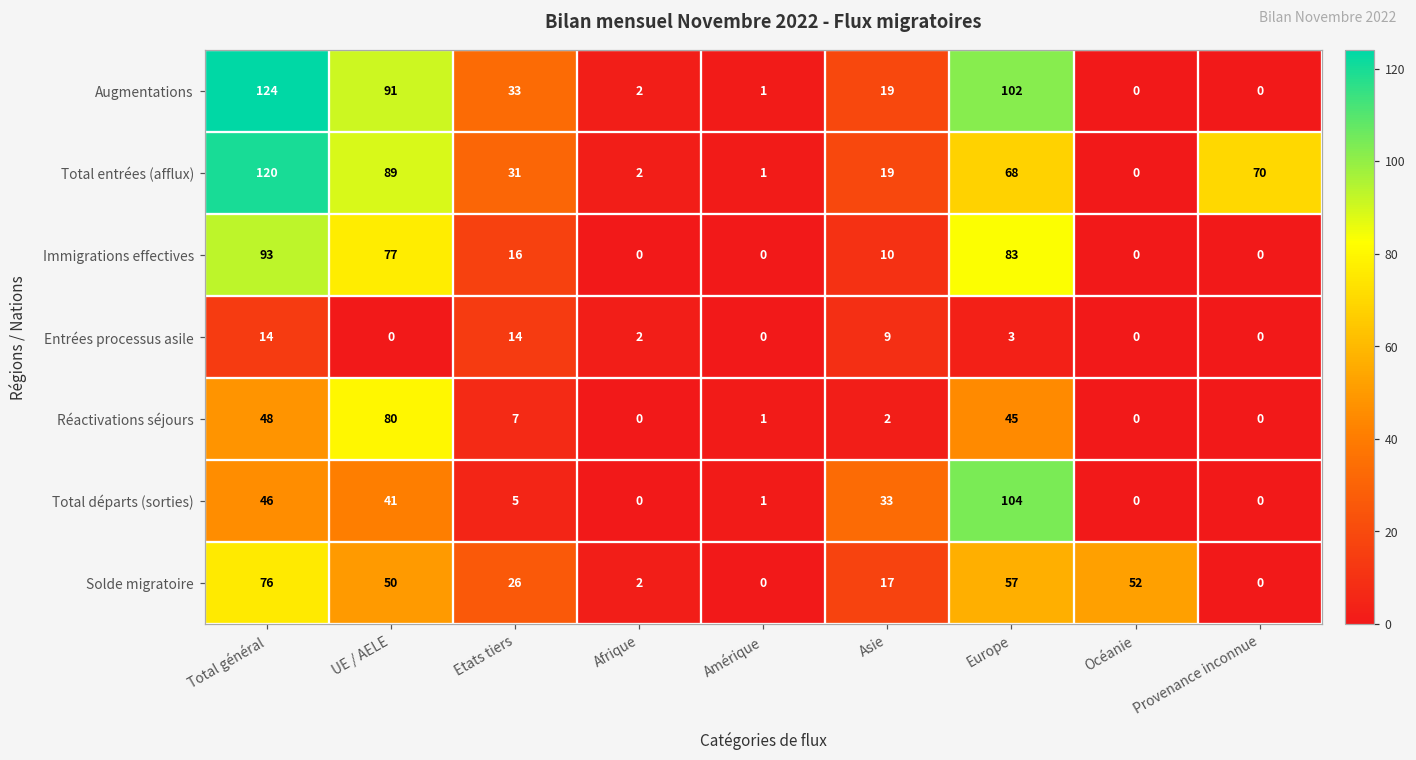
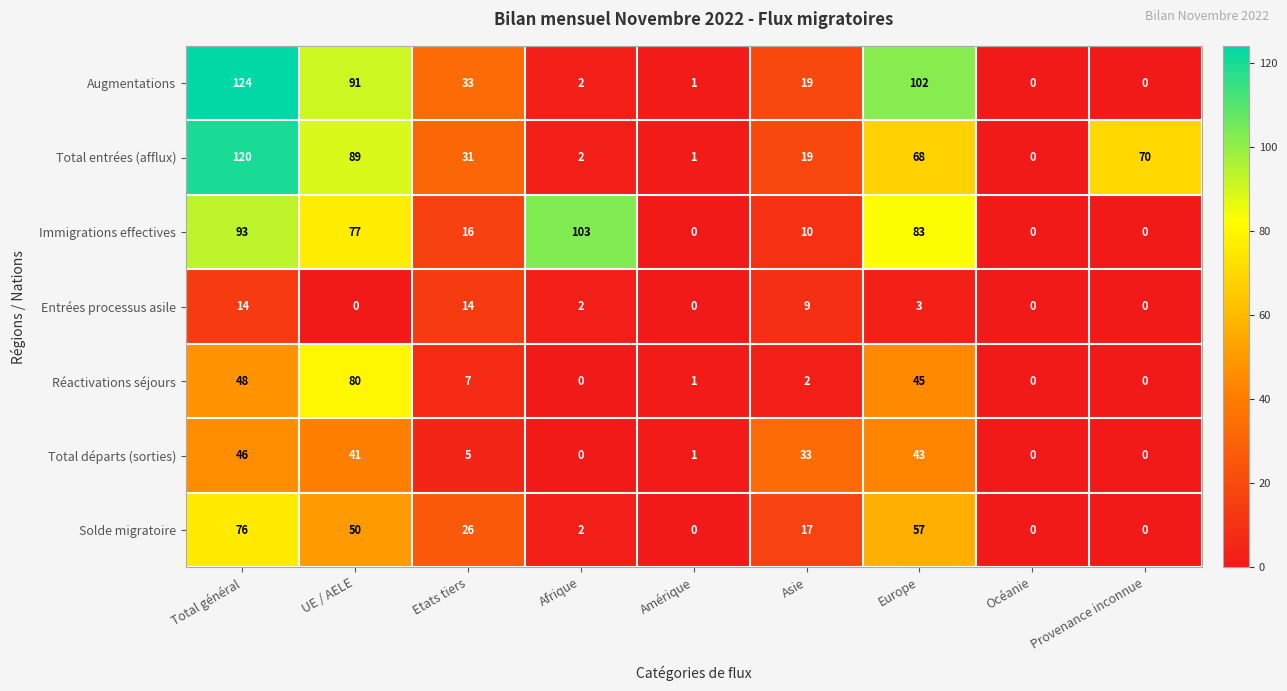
Immigrations effectives, Afrique: 0 -> 103
Total départs (sorties), Europe: 104 -> 43
Solde migratoire, Océanie: 52 -> 0
